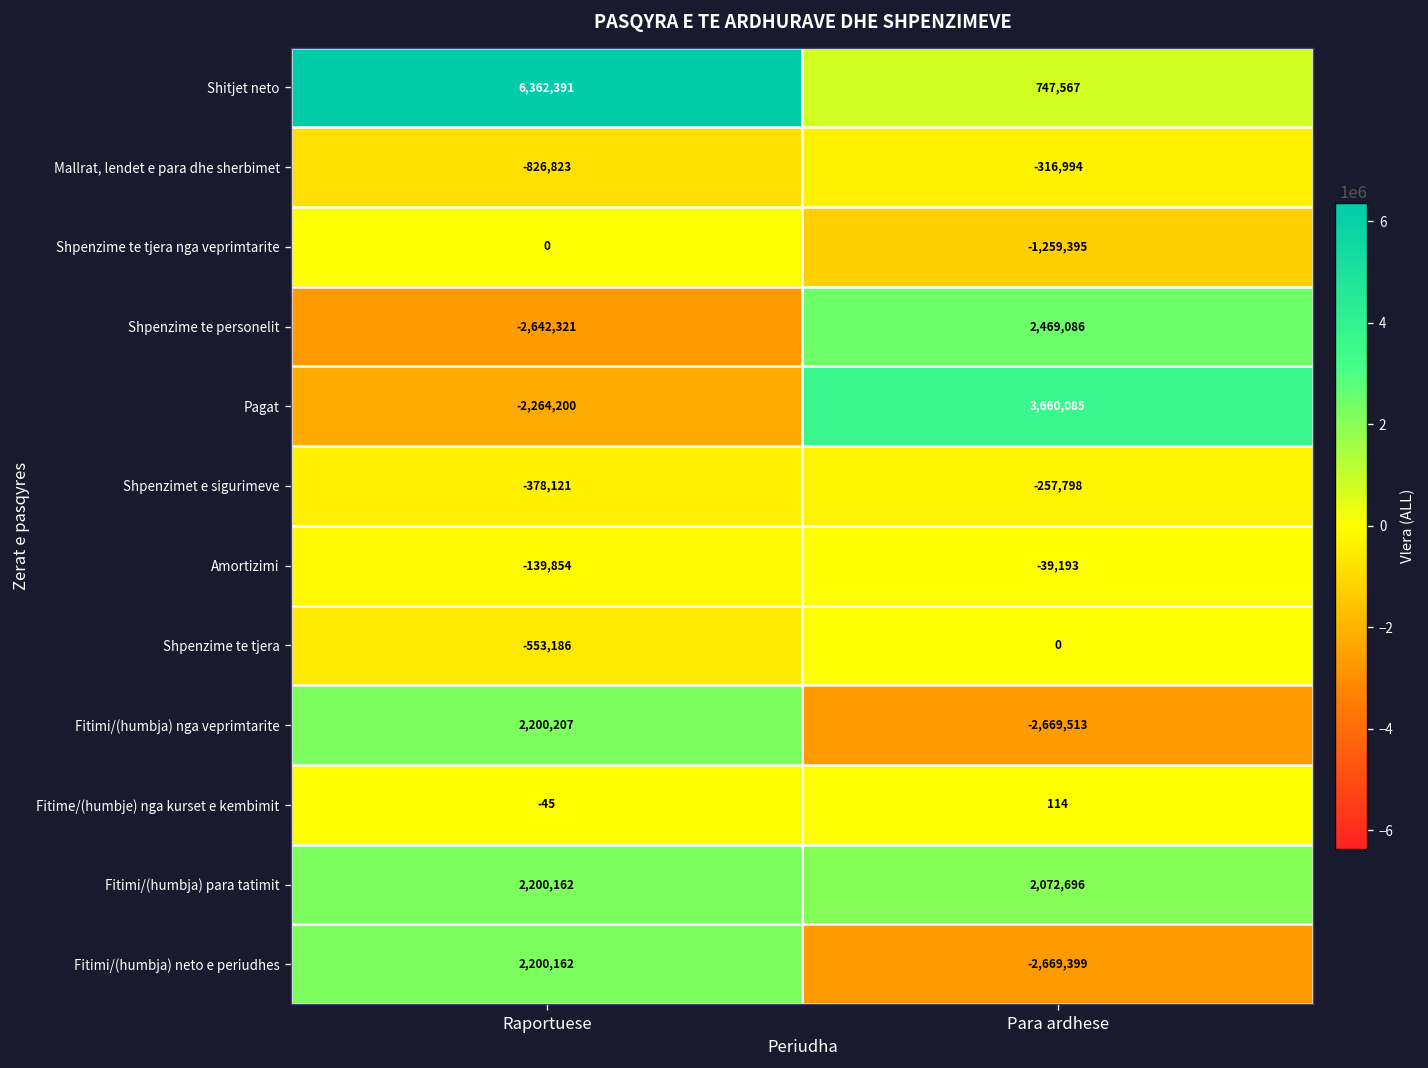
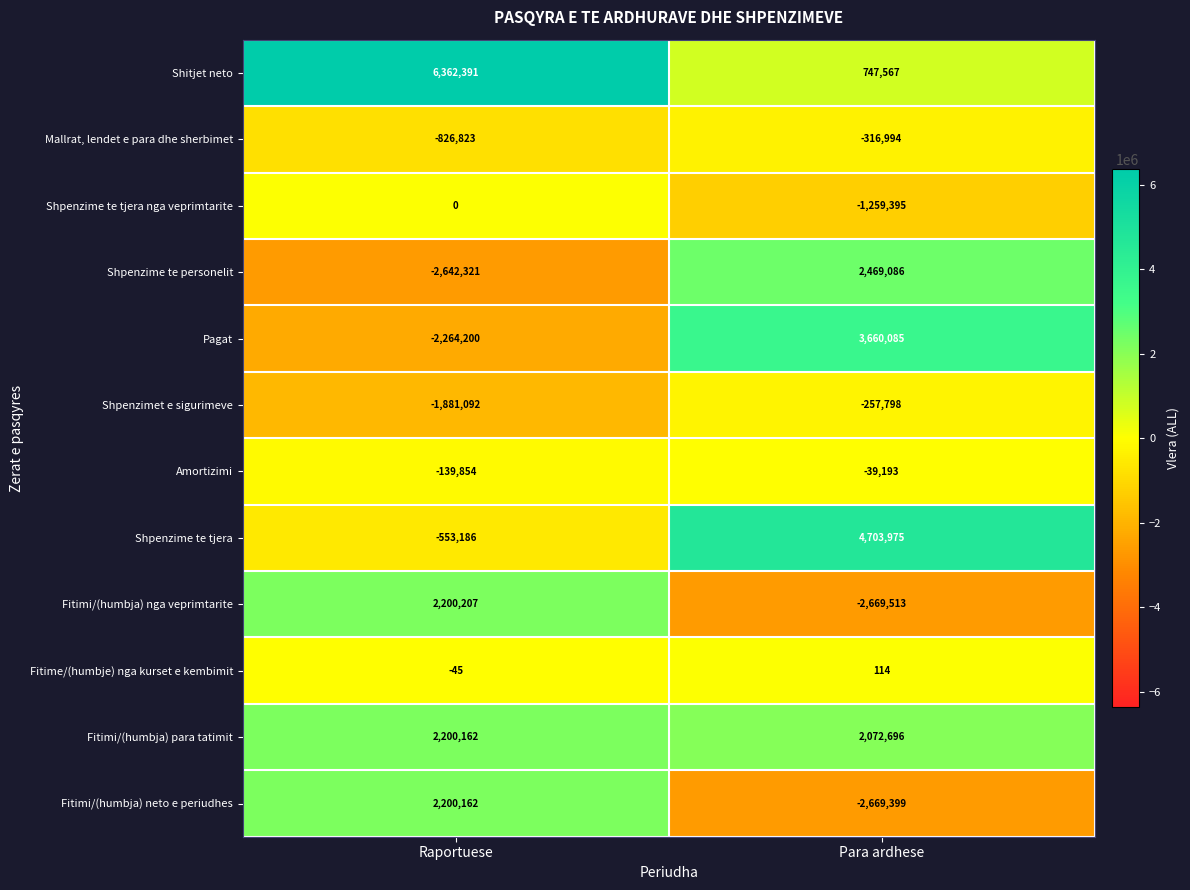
Shpenzimet e sigurimeve, Raportuese: -378,121 -> -1,881,092
Shpenzime te tjera, Para ardhese: 0 -> 4,703,975
